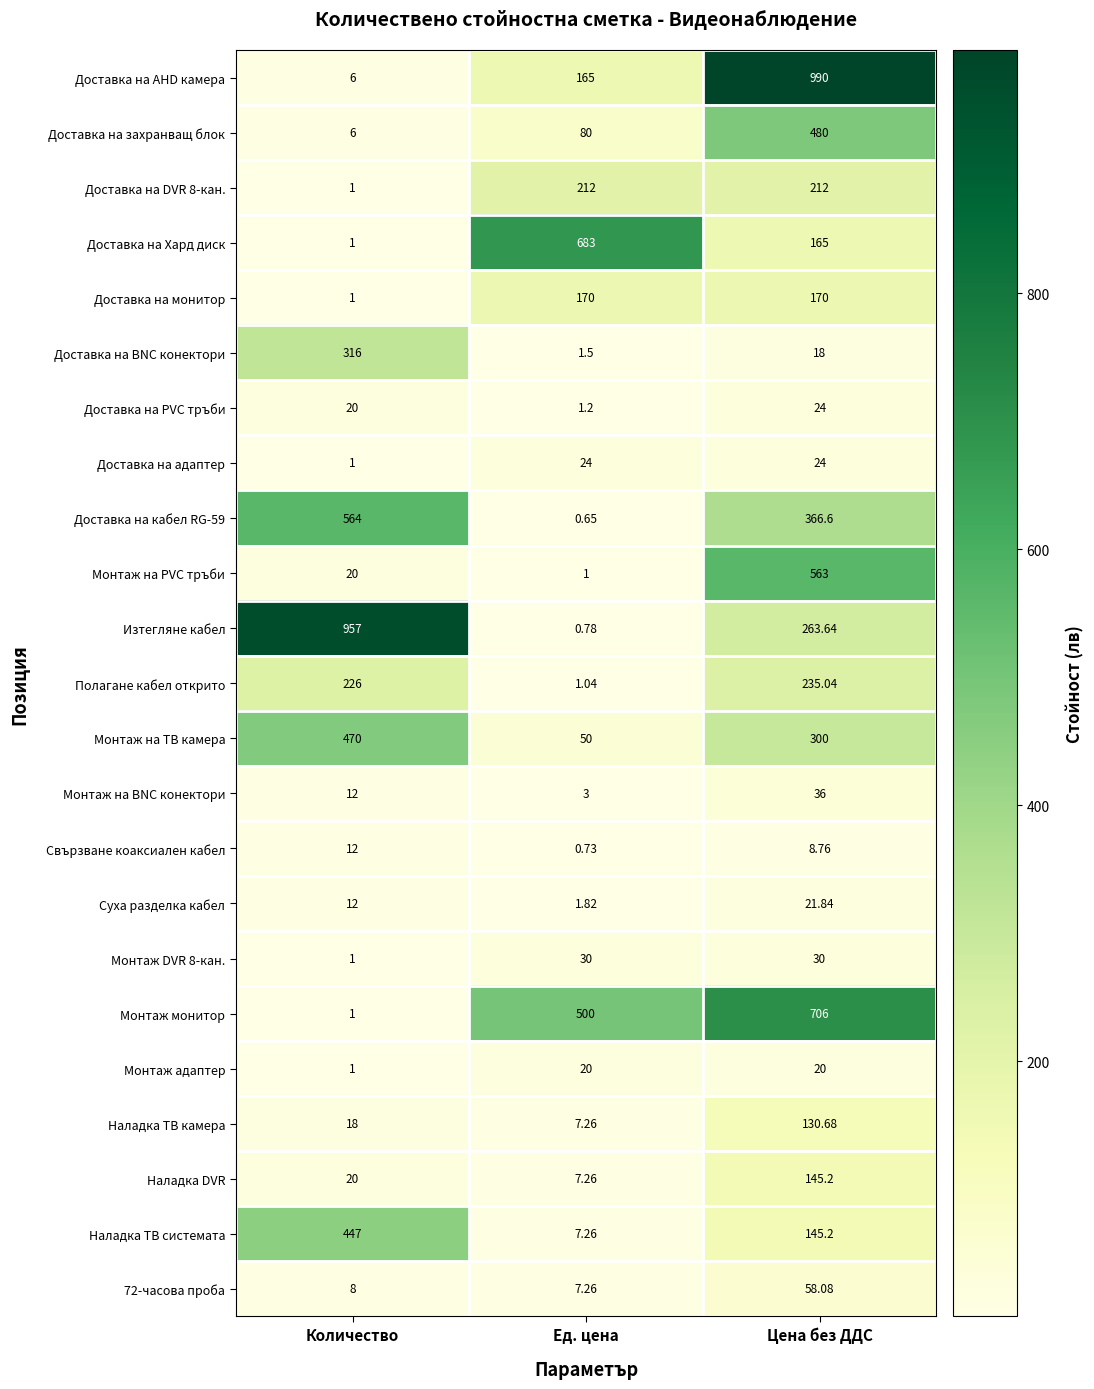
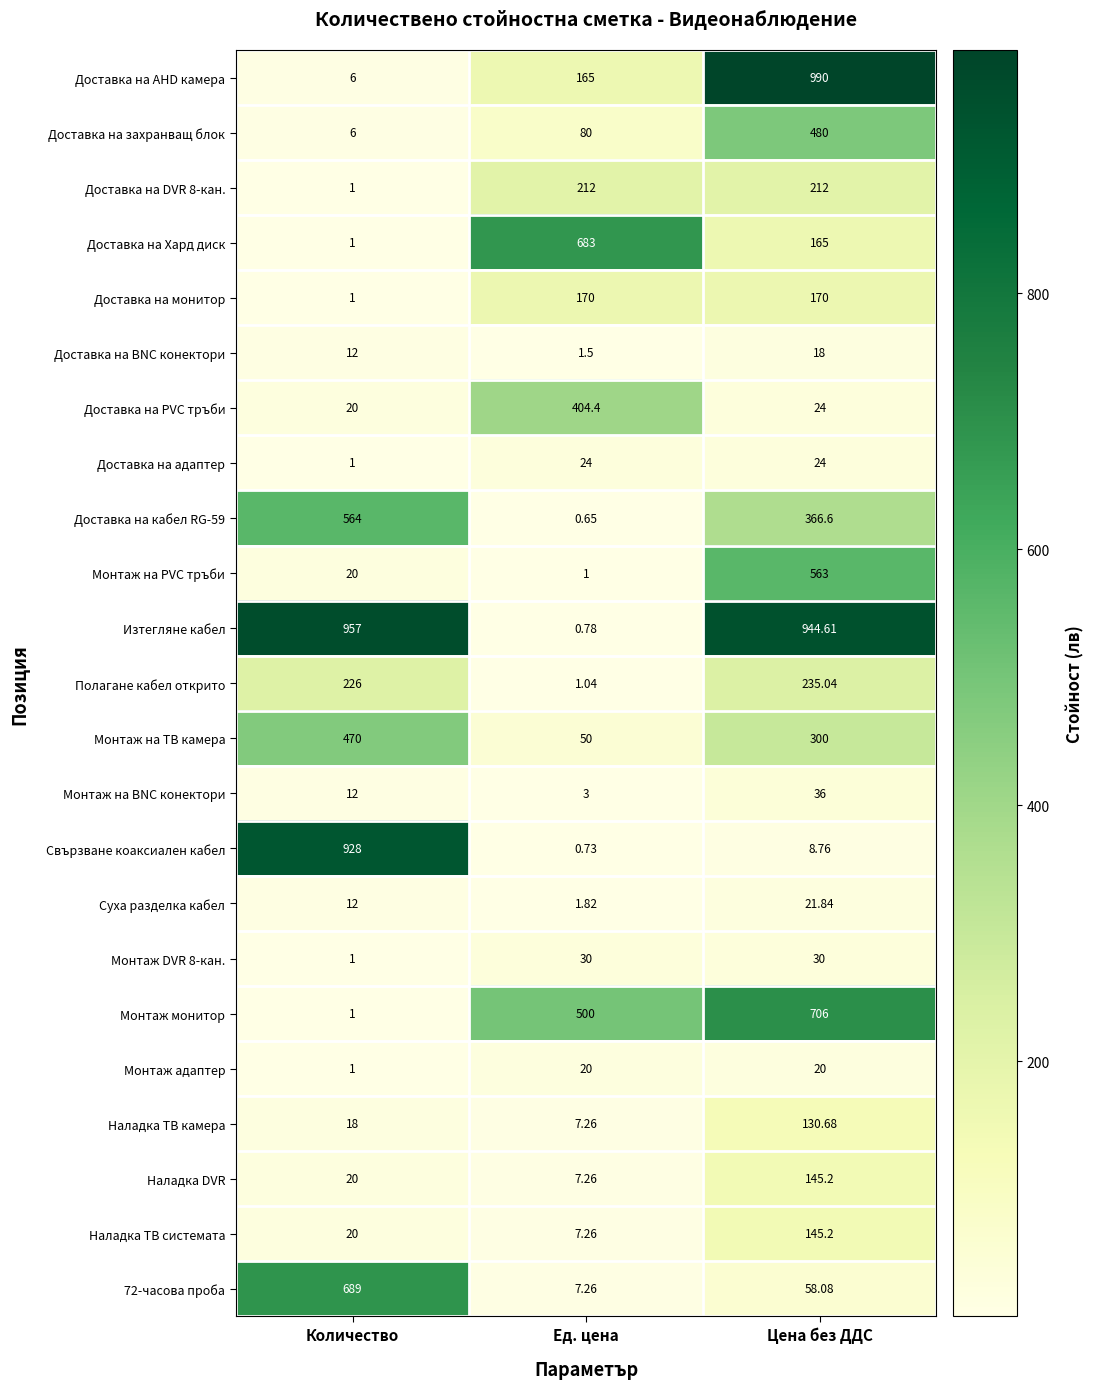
Доставка на BNC конектори, Количество: 316 -> 12
Доставка на PVC тръби, Ед. цена: 1.2 -> 404.4
Изтегляне кабел, Цена без ДДС: 263.64 -> 944.61
Свързване коаксиален кабел, Количество: 12 -> 928
Наладка ТВ системата, Количество: 447 -> 20
72-часова проба, Количество: 8 -> 689
